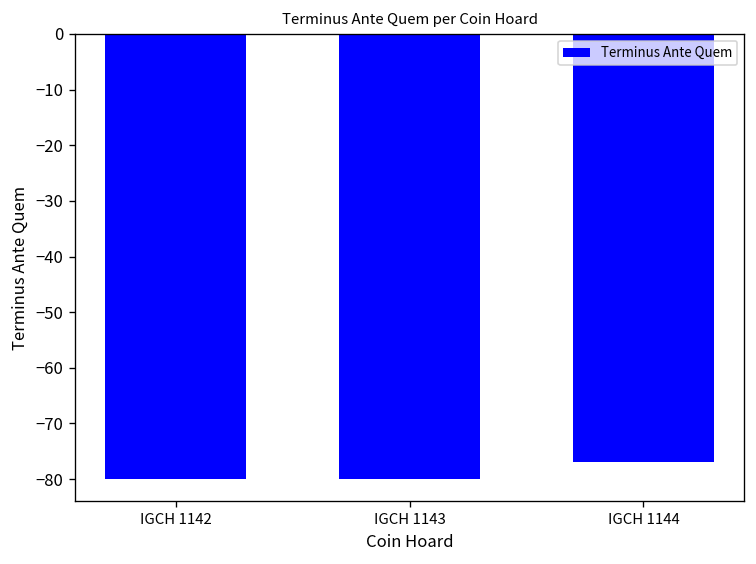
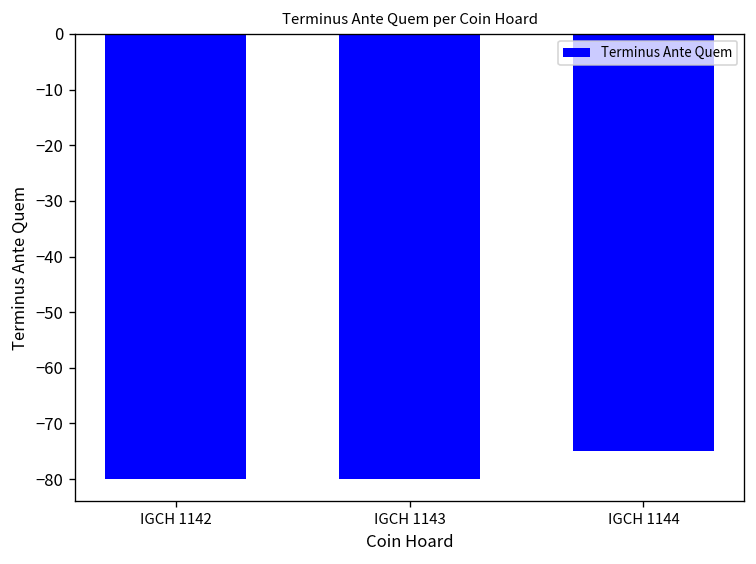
IGCH 1144: -77 -> -75
